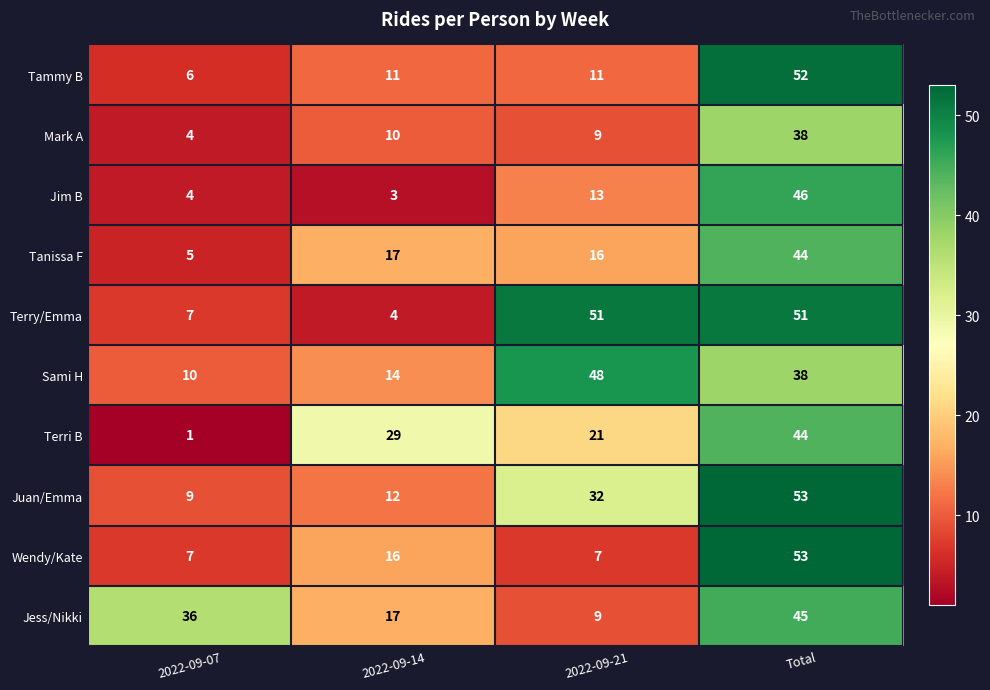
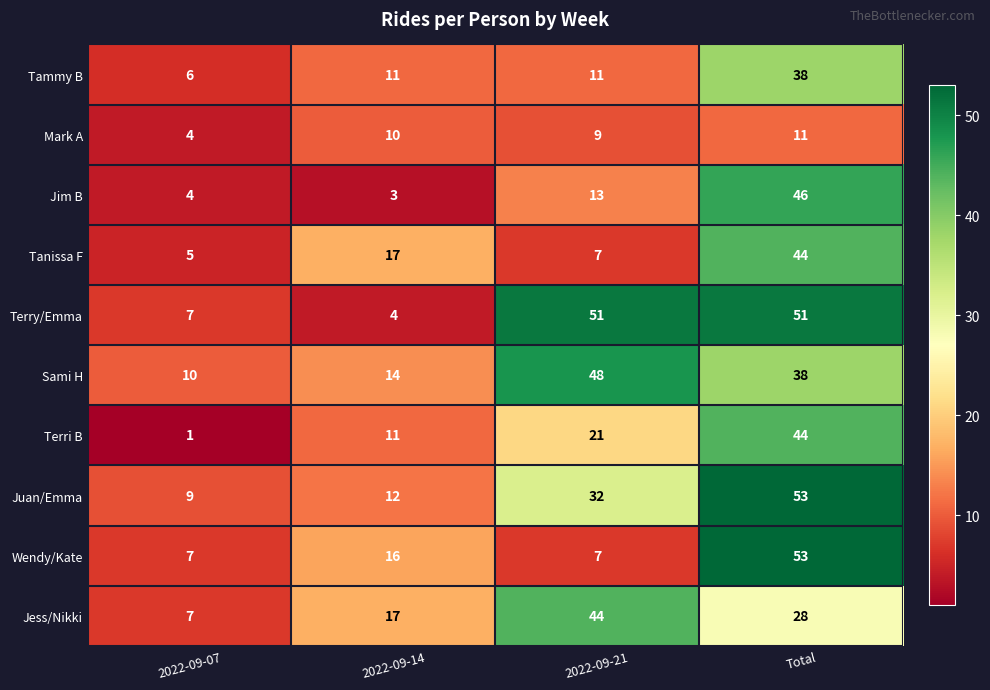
Tammy B, Total: 52 -> 38
Mark A, Total: 38 -> 11
Tanissa F, 2022-09-21: 16 -> 7
Terri B, 2022-09-14: 29 -> 11
Jess/Nikki, 2022-09-07: 36 -> 7
Jess/Nikki, 2022-09-21: 9 -> 44
Jess/Nikki, Total: 45 -> 28
